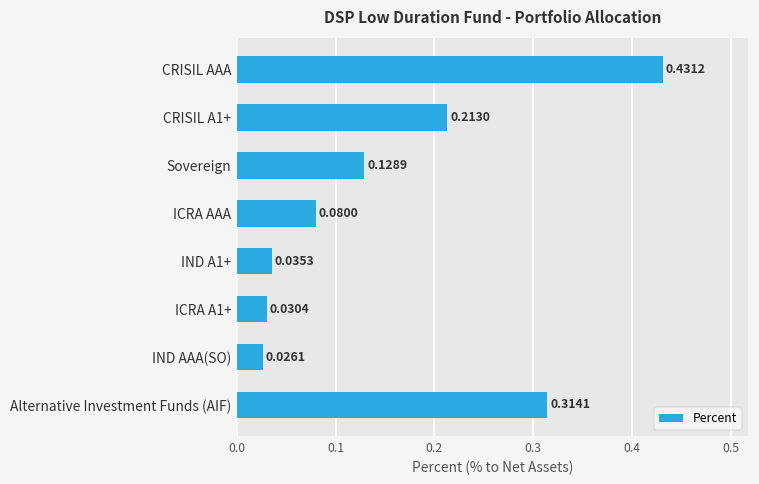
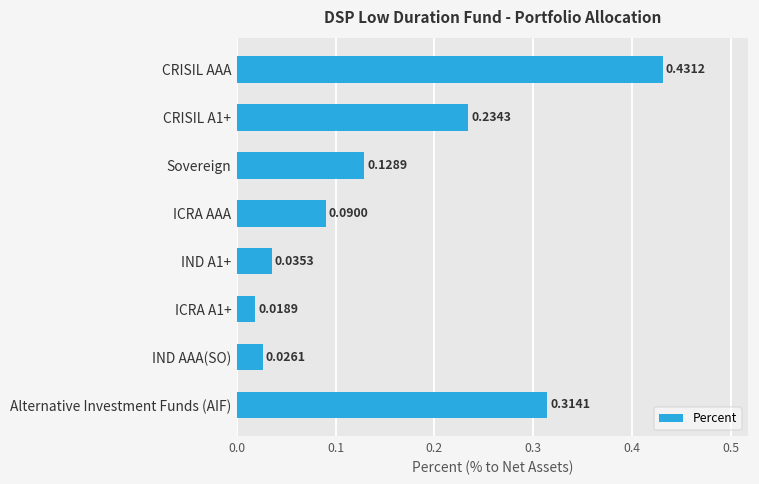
CRISIL A1+: 0.2130 -> 0.2343
ICRA AAA: 0.0800 -> 0.0900
ICRA A1+: 0.0304 -> 0.0189
